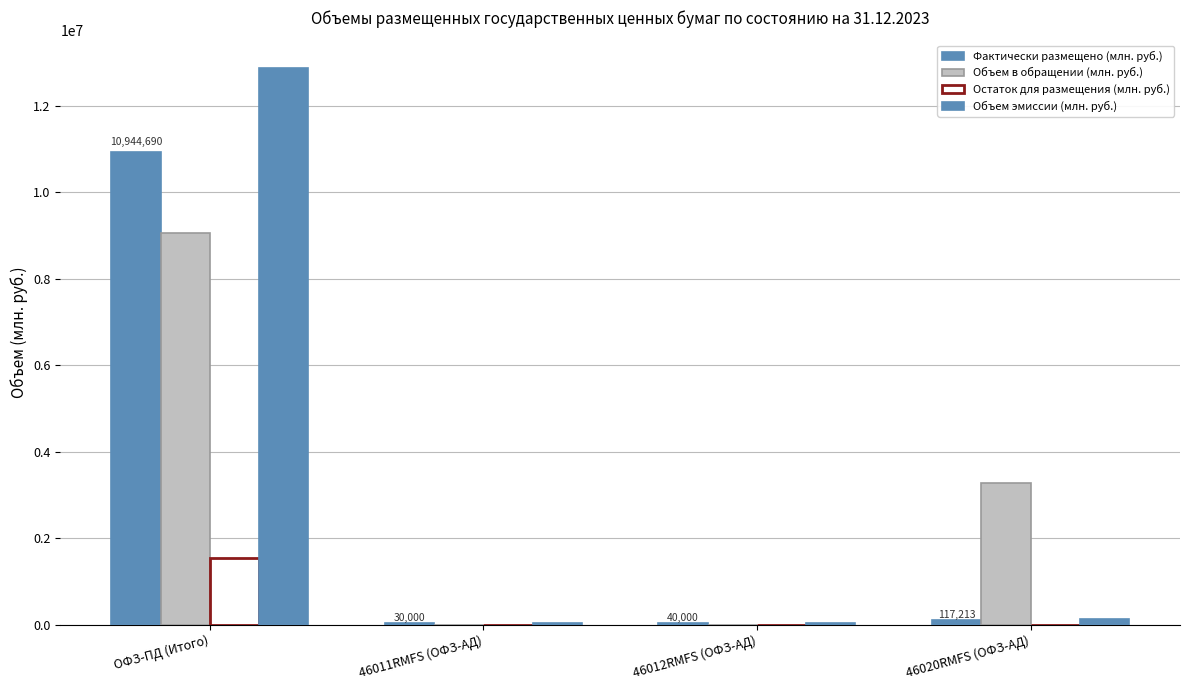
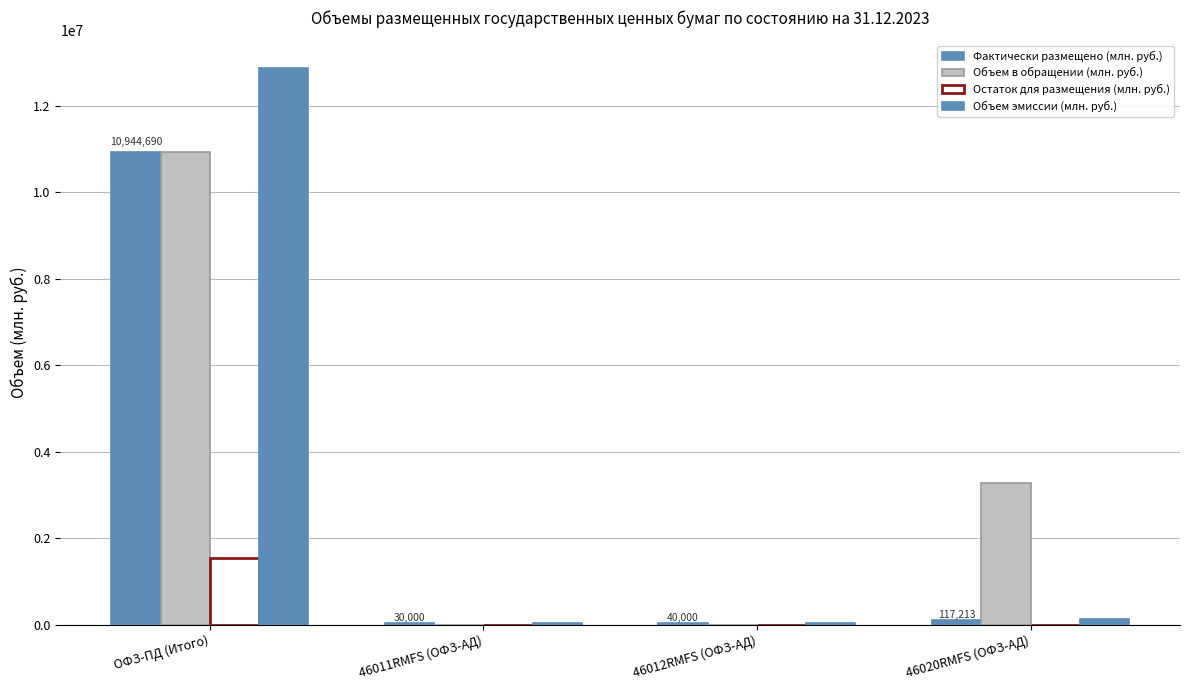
Объем в обращении (млн. руб.), ОФЗ-ПД (Итого): 9100000 -> 10900000
